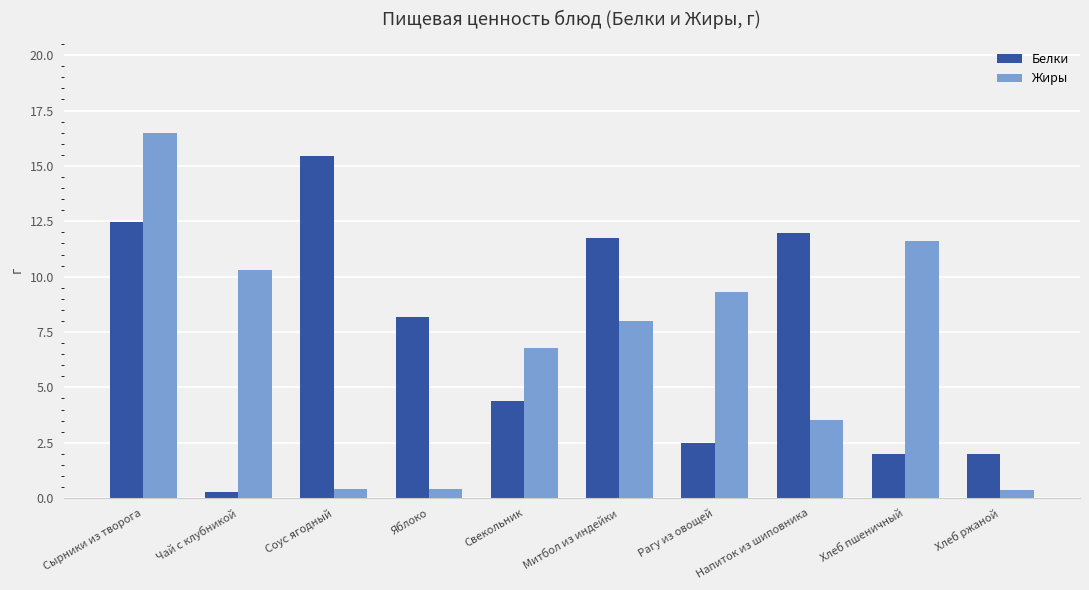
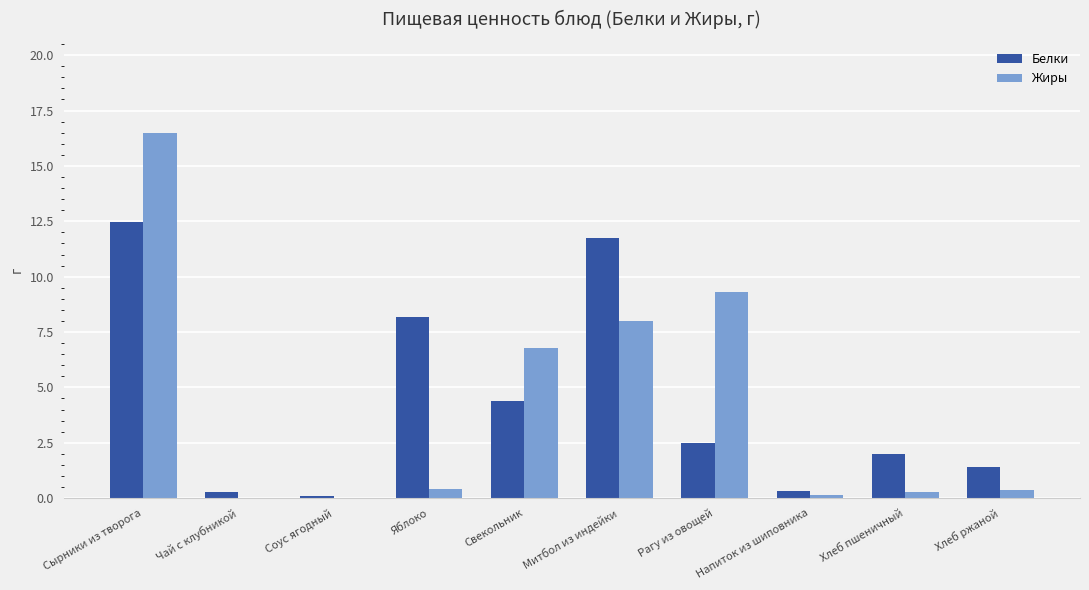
Жиры, Чай с клубникой: 10.3 -> 0.0
Белки, Соус ягодный: 15.5 -> 0.1
Жиры, Соус ягодный: 0.4 -> 0.0
Белки, Напиток из шиповника: 12.0 -> 0.3
Жиры, Напиток из шиповника: 3.6 -> 0.1
Жиры, Хлеб пшеничный: 11.6 -> 0.3
Белки, Хлеб ржаной: 2.0 -> 1.4
